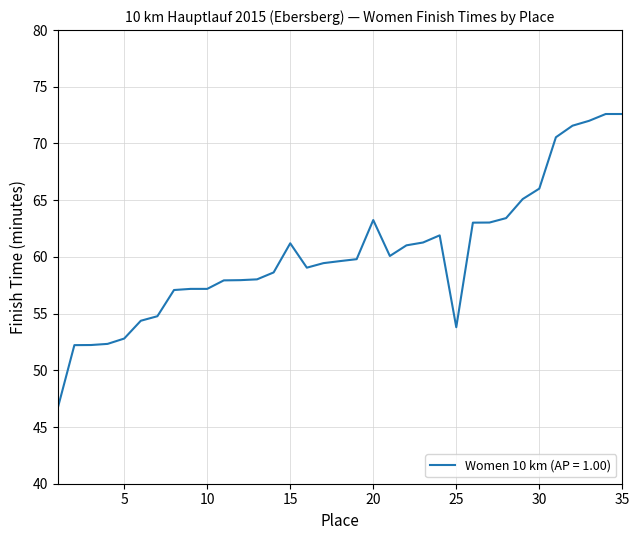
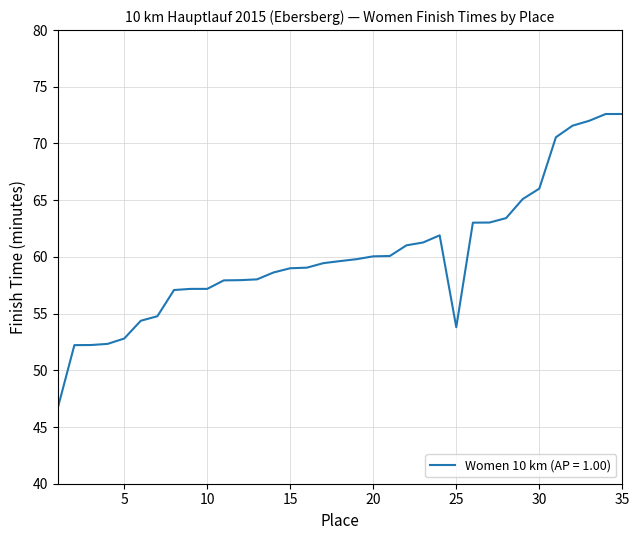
15: 61.2 -> 59.0
20: 63.3 -> 60.1
